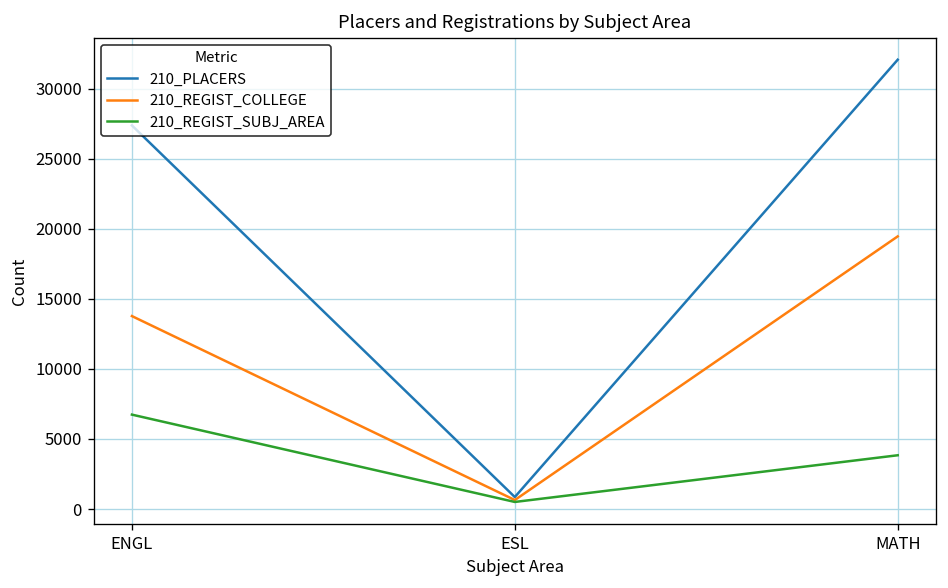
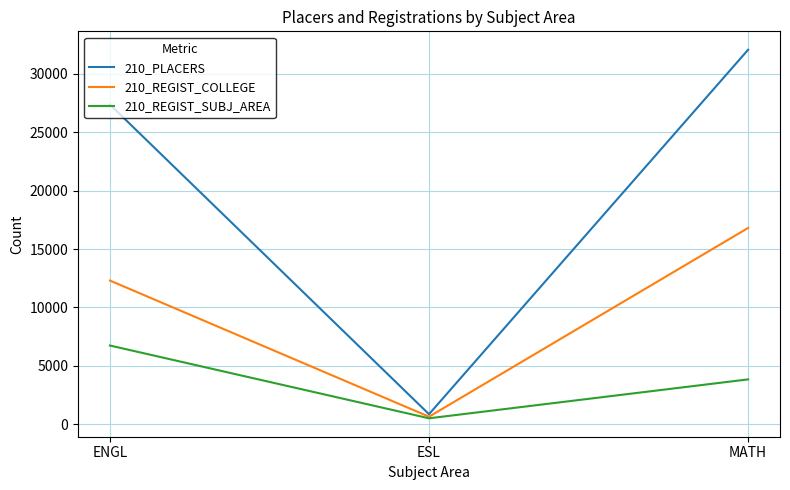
210_REGIST_COLLEGE, ENGL: 13800 -> 12300
210_REGIST_COLLEGE, MATH: 19500 -> 16800
